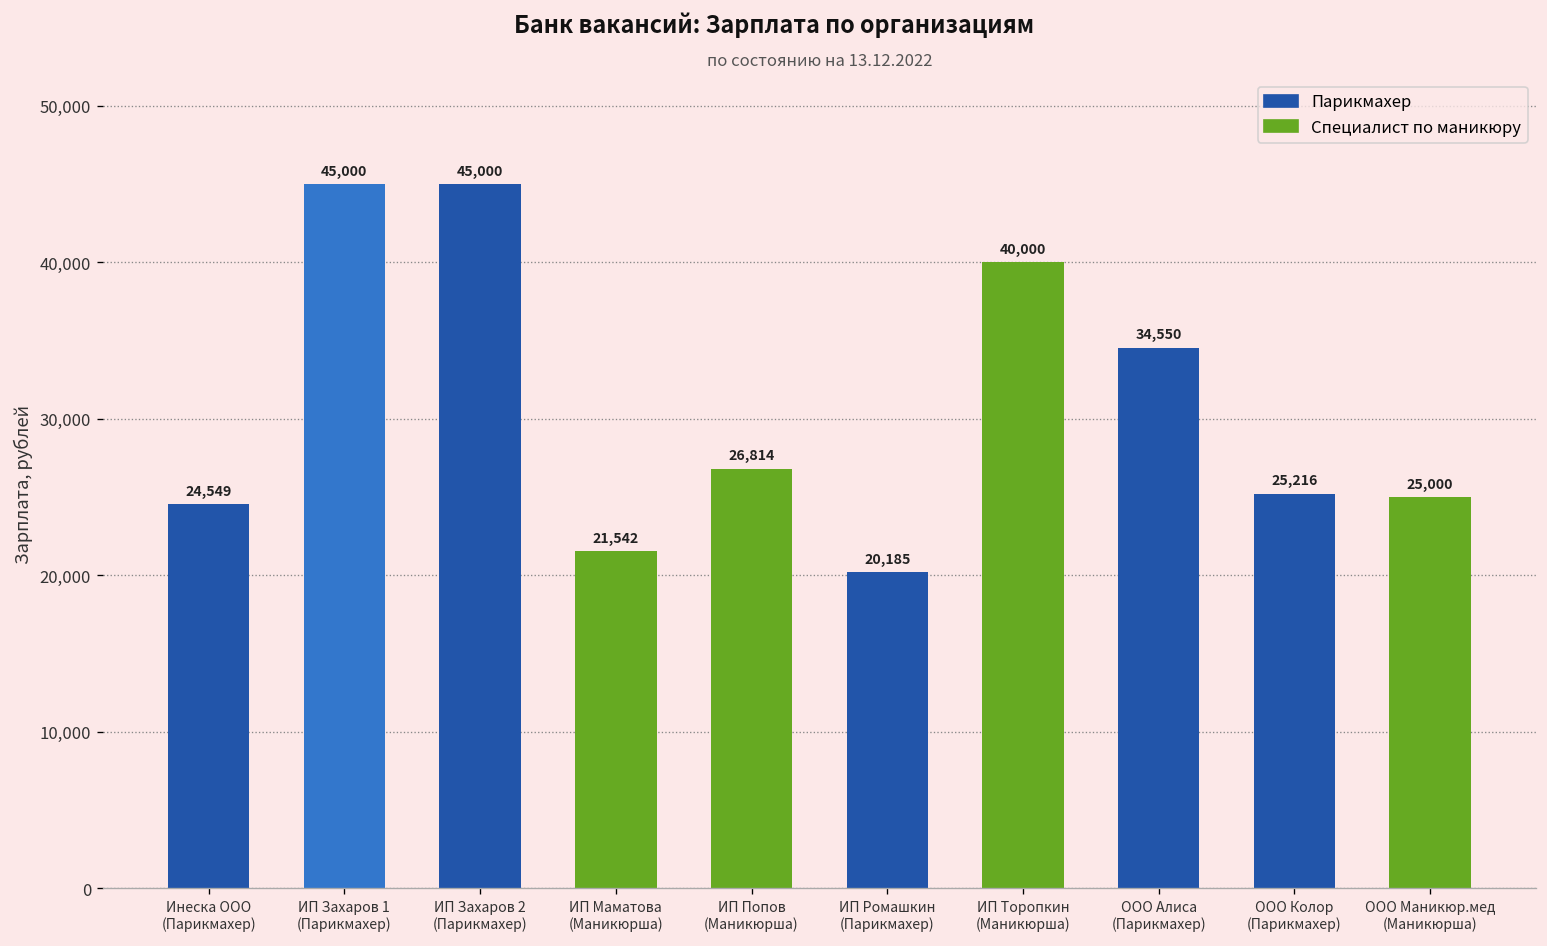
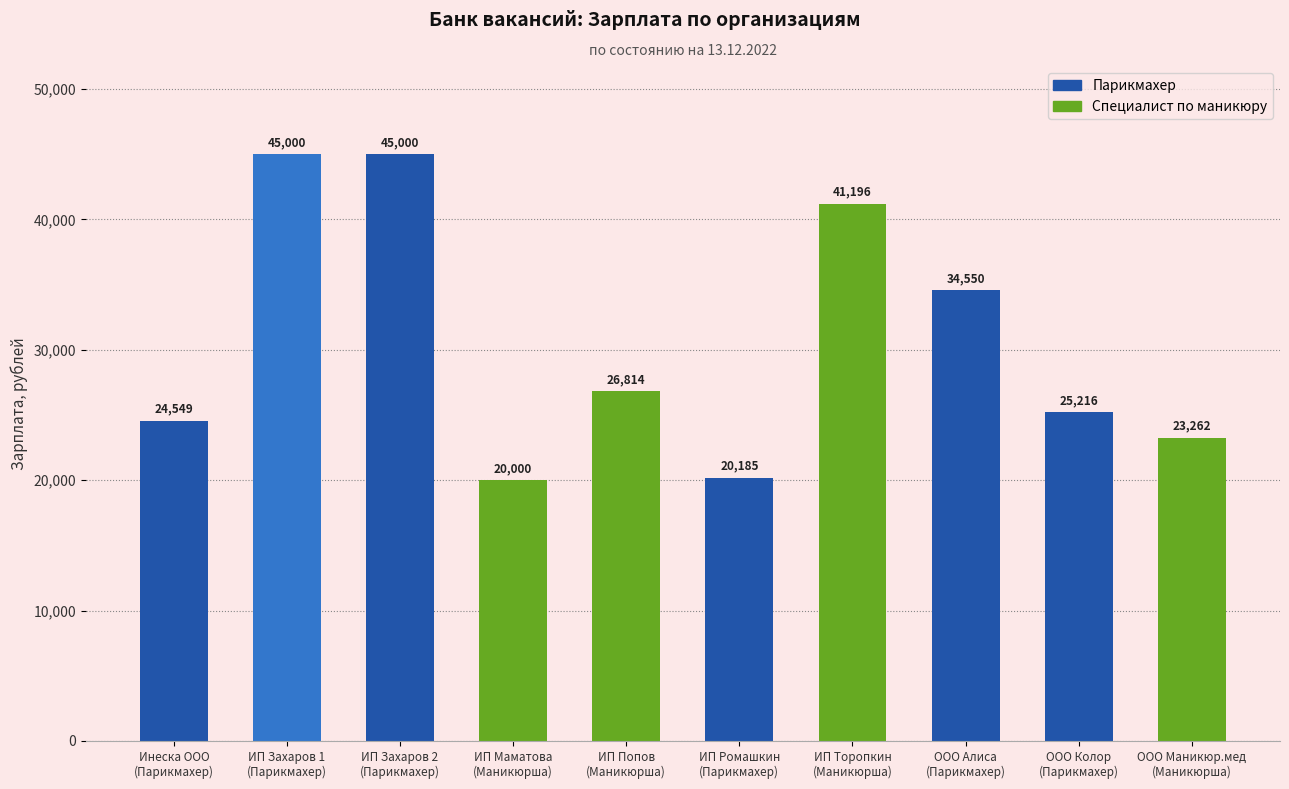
ИП Маматова (Маникюрша): 21,542 -> 20,000
ИП Торопкин (Маникюрша): 40,000 -> 41,196
ООО Маникюр.мед (Маникюрша): 25,000 -> 23,262
